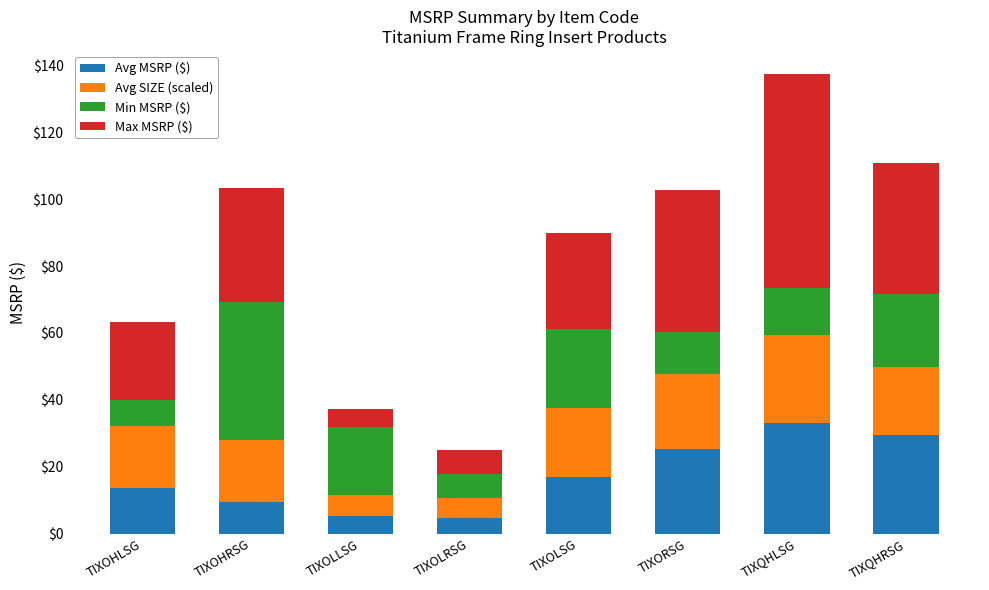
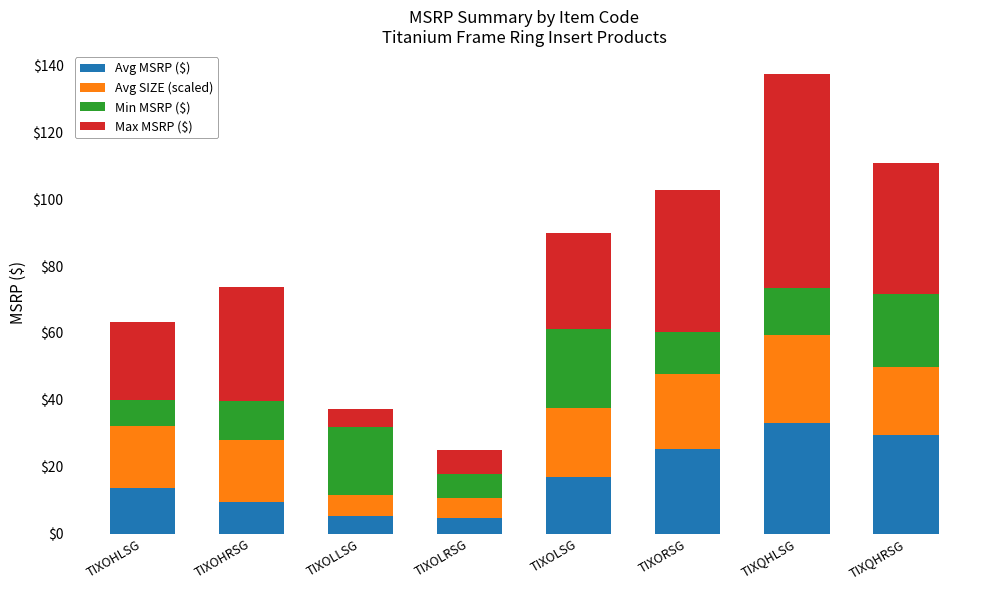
Min MSRP ($), TIXOHRSG: $41 -> $11
